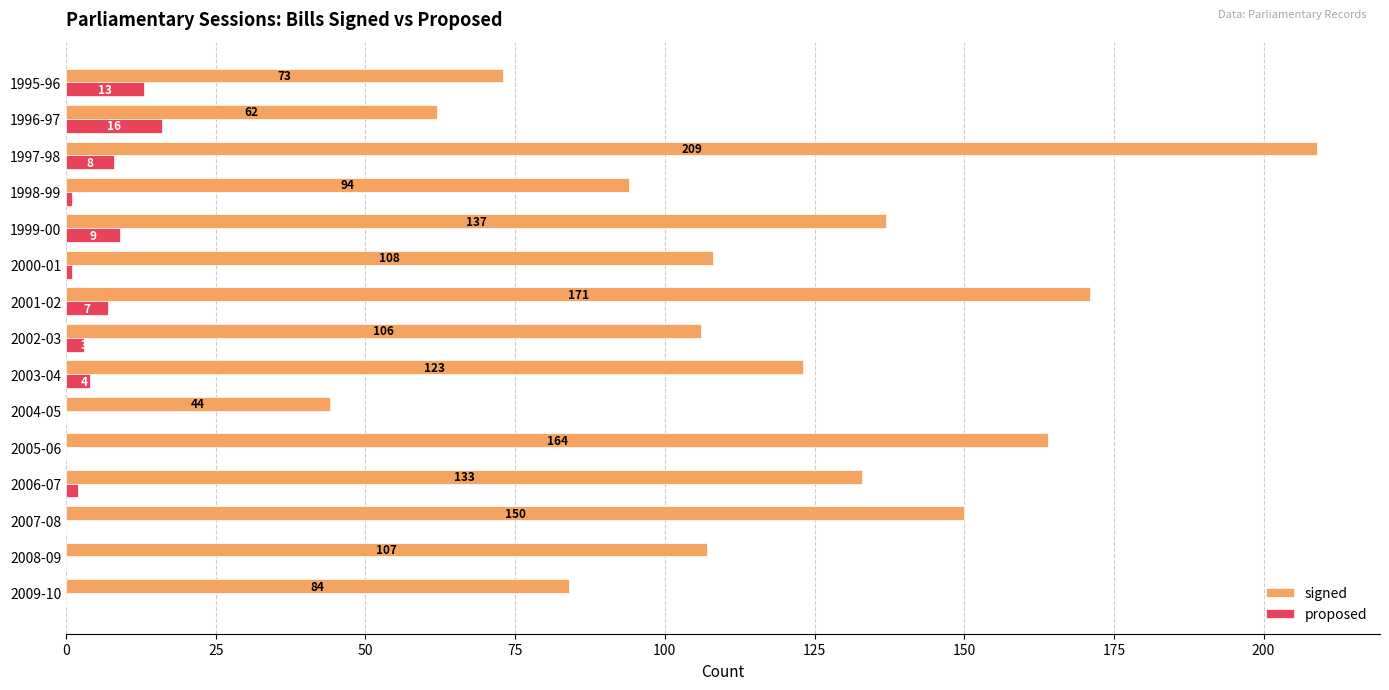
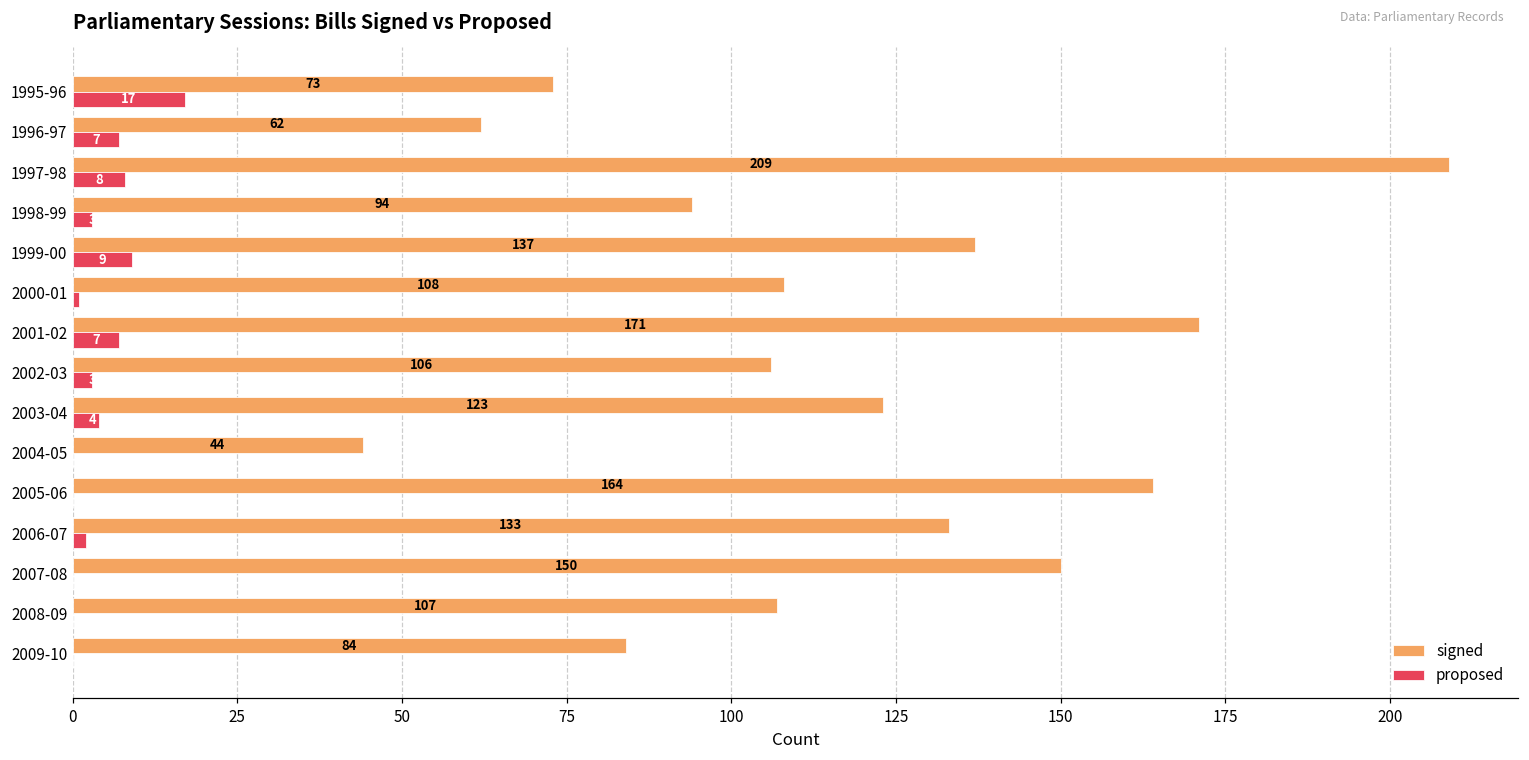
proposed, 1995-96: 13 -> 17
proposed, 1996-97: 16 -> 7
proposed, 1998-99: 1 -> 3
